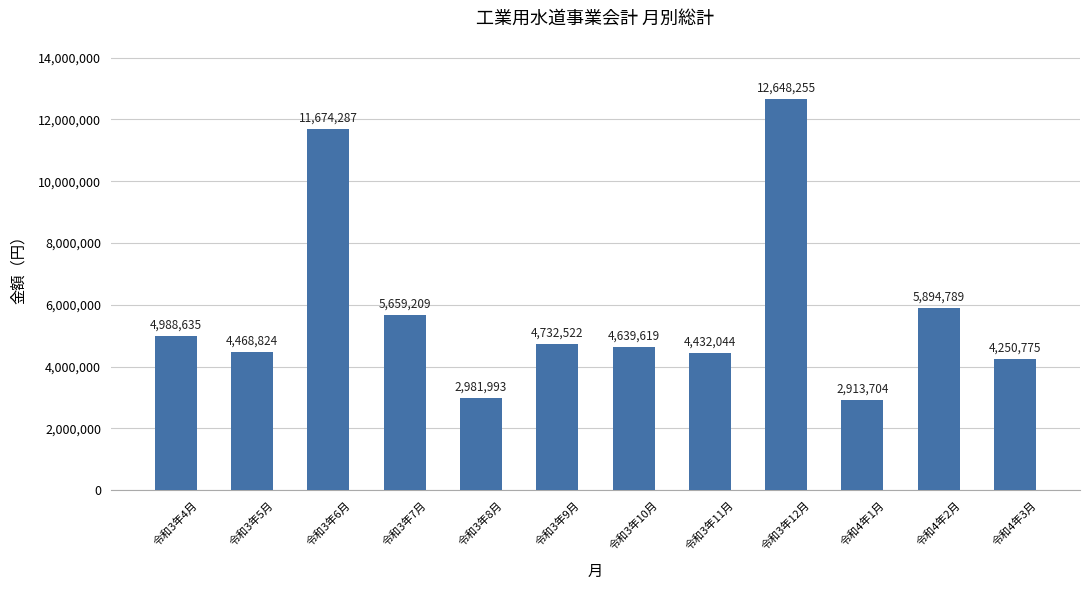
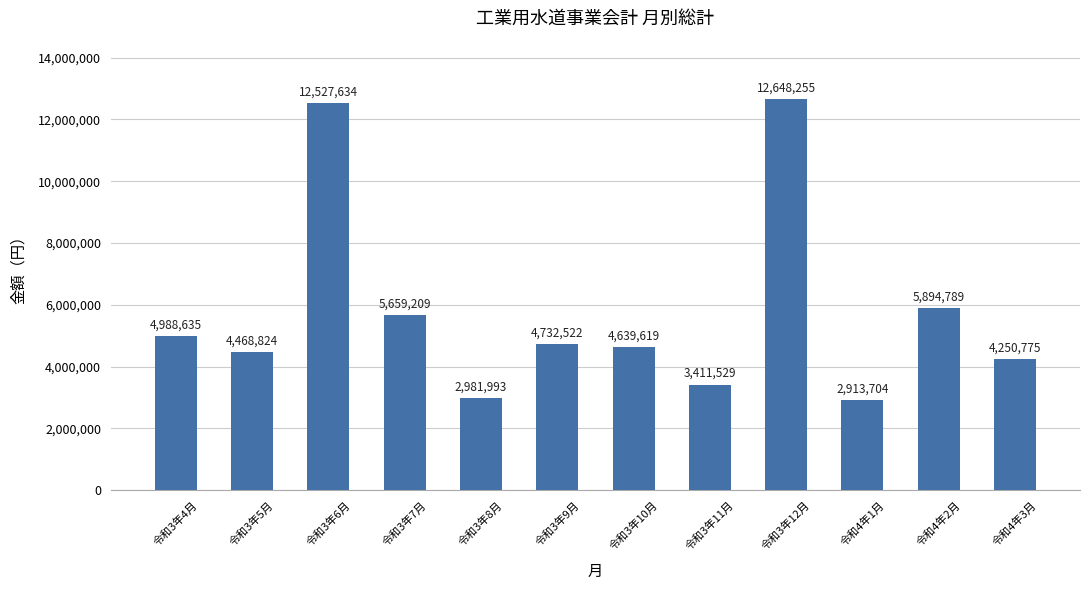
令和3年6月: 11,674,287 -> 12,527,634
令和3年11月: 4,432,044 -> 3,411,529
